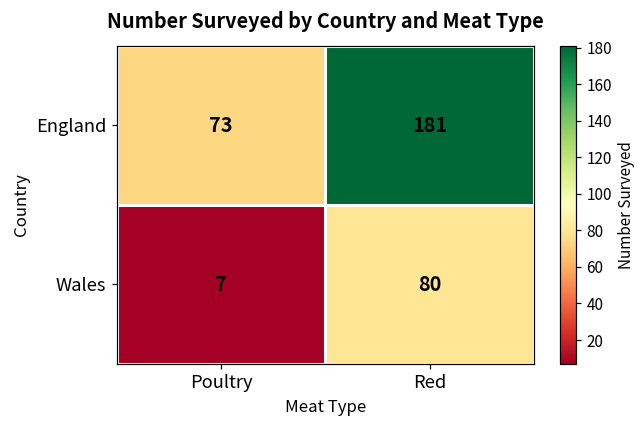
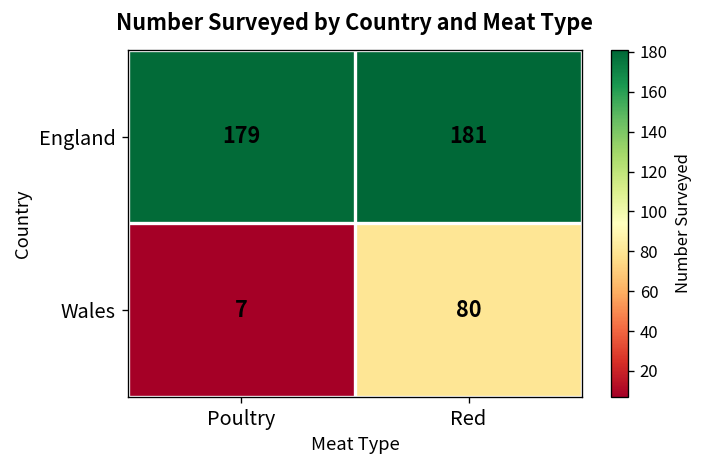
England, Poultry: 73 -> 179
